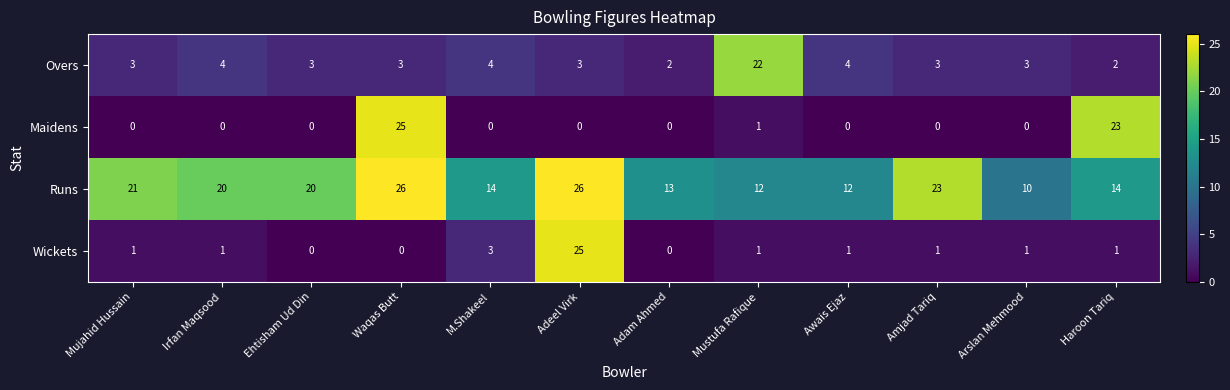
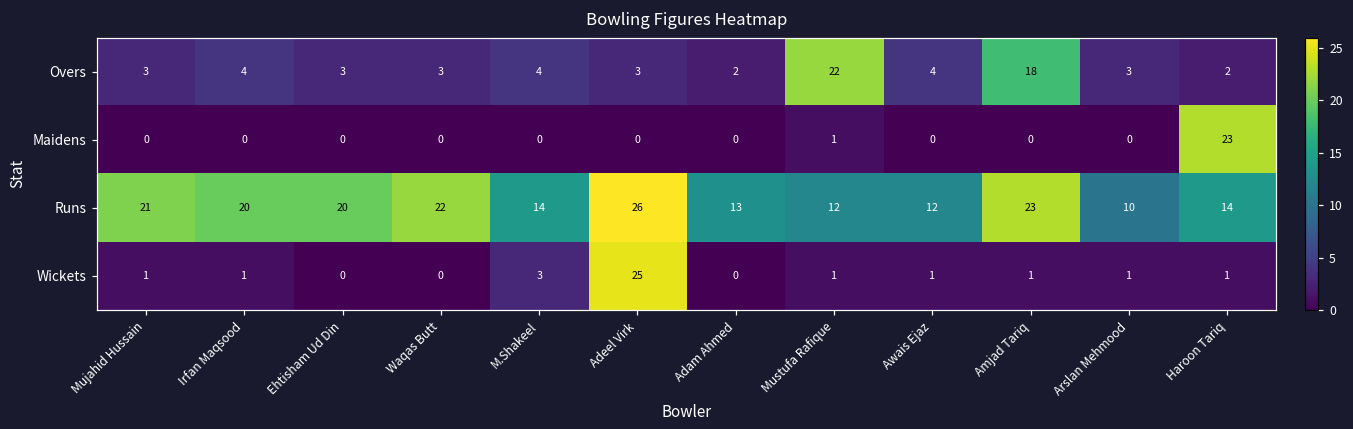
Overs, Amjad Tariq: 3 -> 18
Maidens, Waqas Butt: 25 -> 0
Runs, Waqas Butt: 26 -> 22
